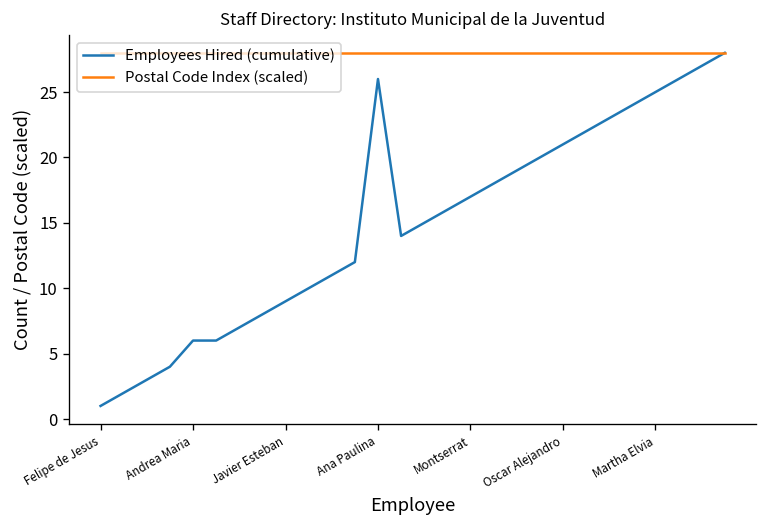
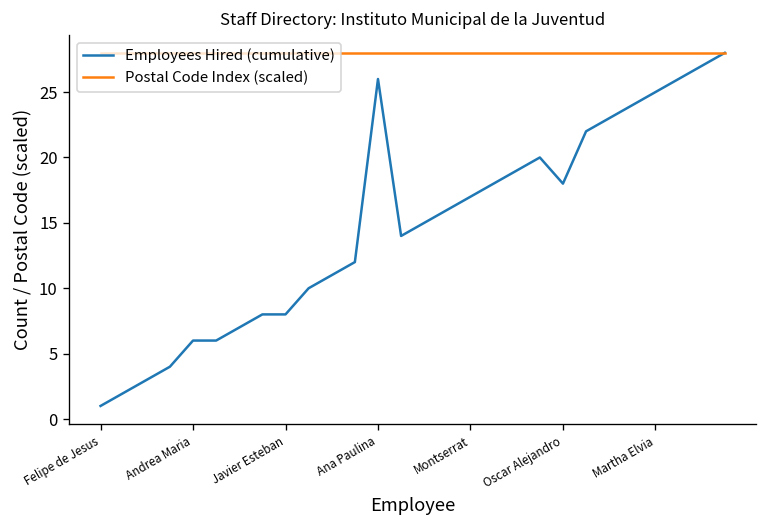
Employees Hired (cumulative), Javier Esteban: 9 -> 8
Employees Hired (cumulative), Oscar Alejandro: 21 -> 18
